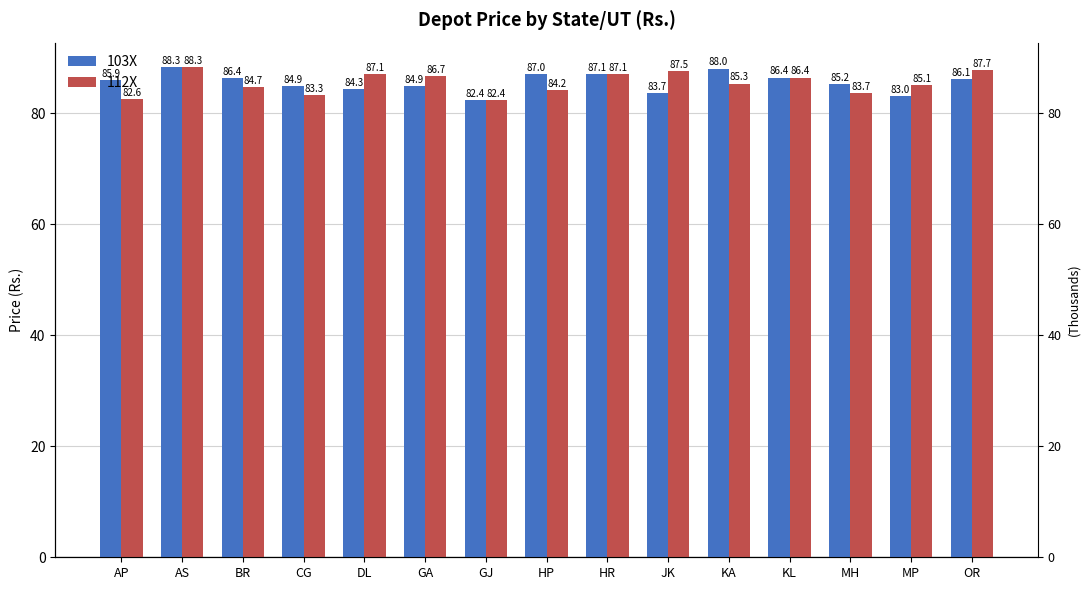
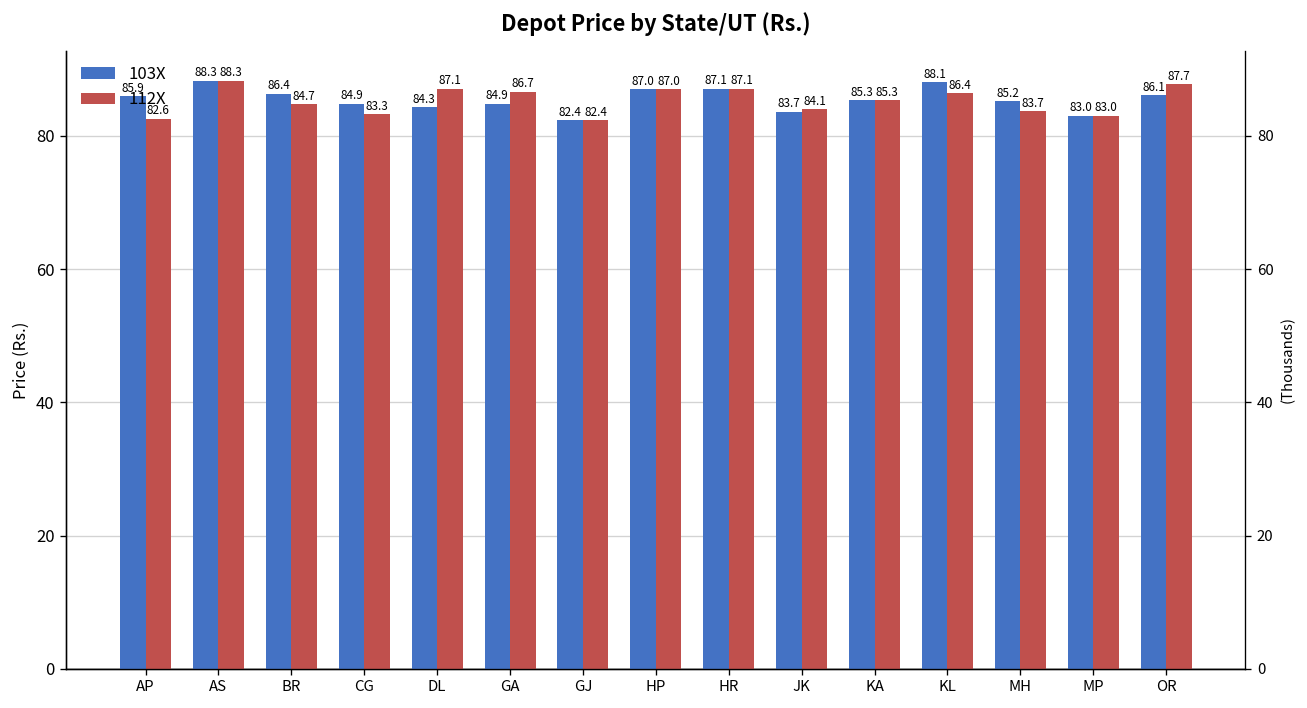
112X, HP: 84.2 -> 87.0
112X, JK: 87.5 -> 84.1
103X, KA: 88.0 -> 85.3
103X, KL: 86.4 -> 88.1
112X, MP: 85.1 -> 83.0
